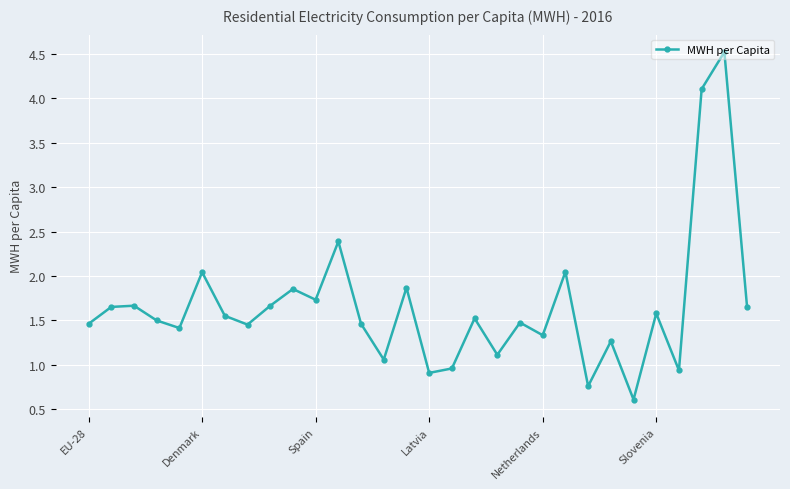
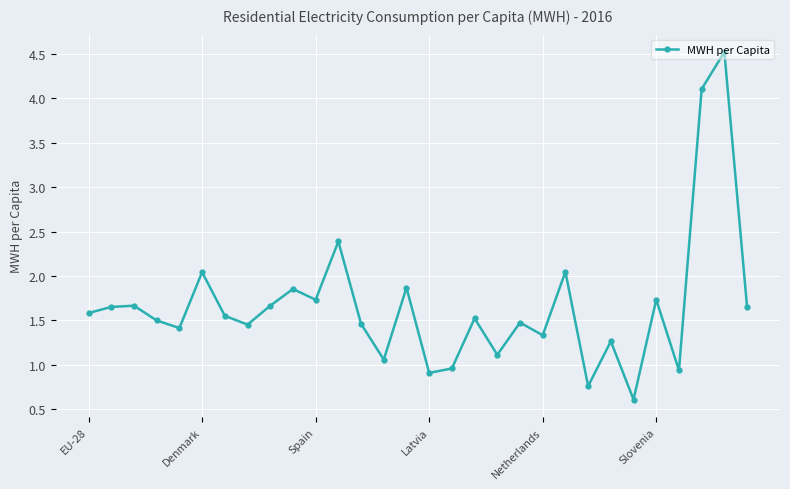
EU-28: 1.5 -> 1.6
Slovenia: 1.6 -> 1.7
